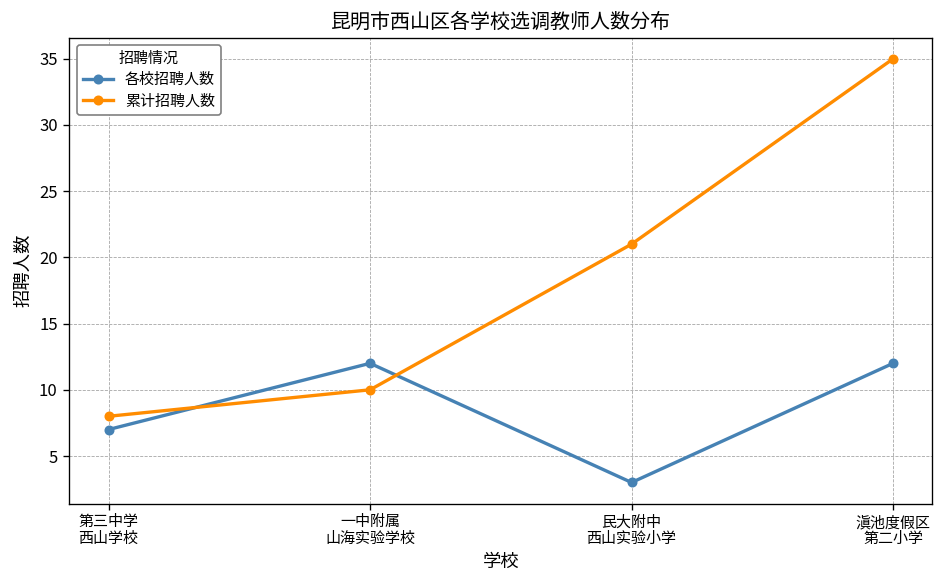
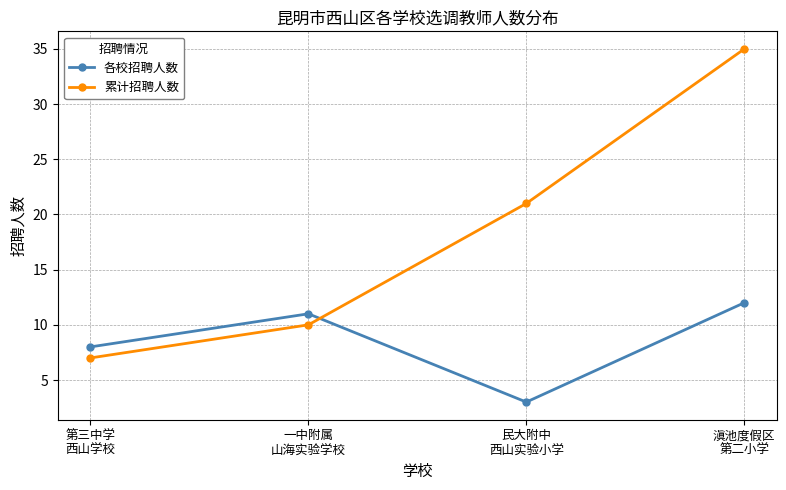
各校招聘人数, 第三中学 西山学校: 7 -> 8
累计招聘人数, 第三中学 西山学校: 8 -> 7
各校招聘人数, 一中附属 山海实验学校: 12 -> 11
